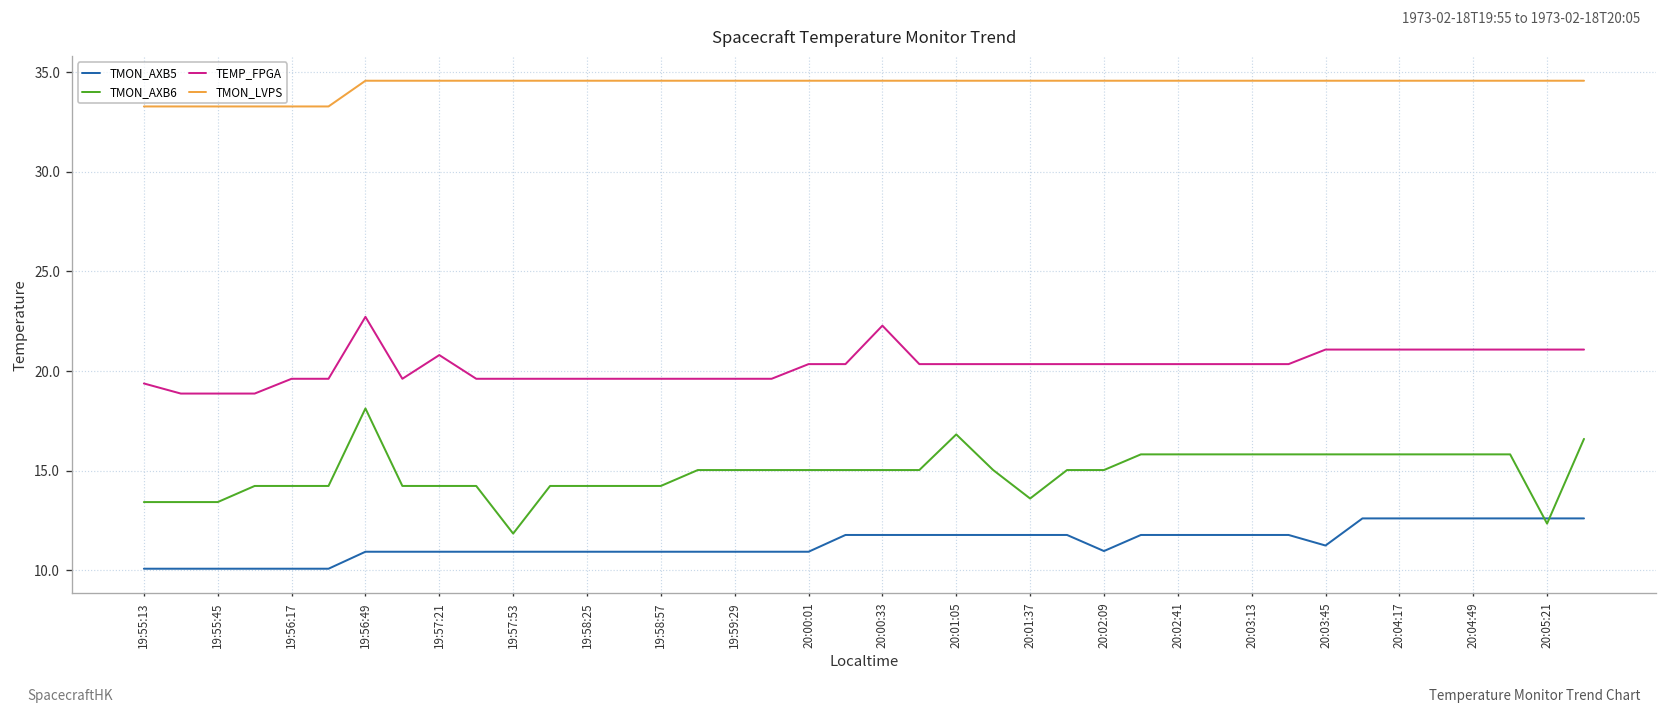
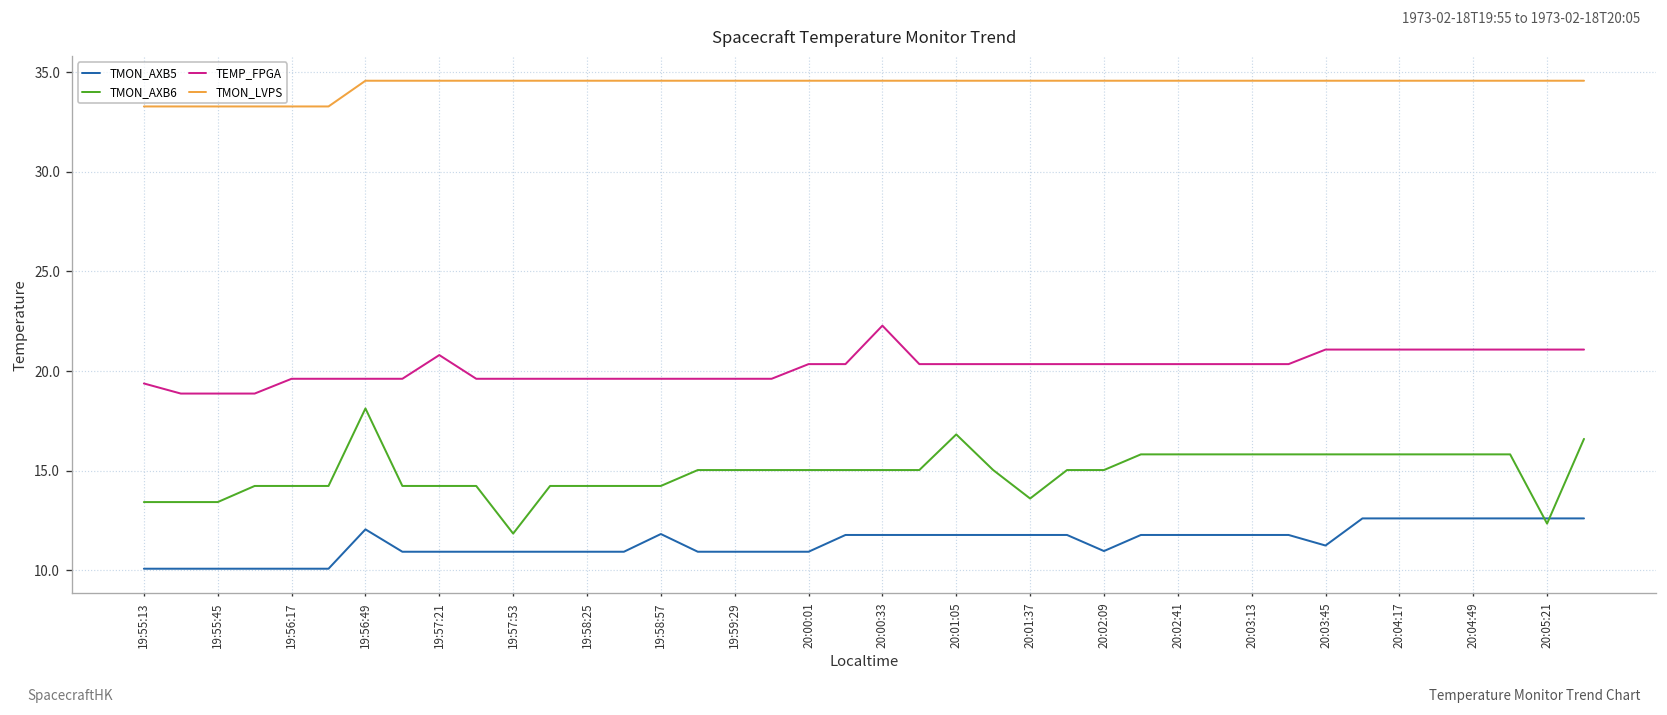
TMON_AXB5, 19:56:49: 10.9 -> 12.1
TEMP_FPGA, 19:56:49: 22.7 -> 19.6
TMON_AXB5, 19:58:57: 10.9 -> 11.8
